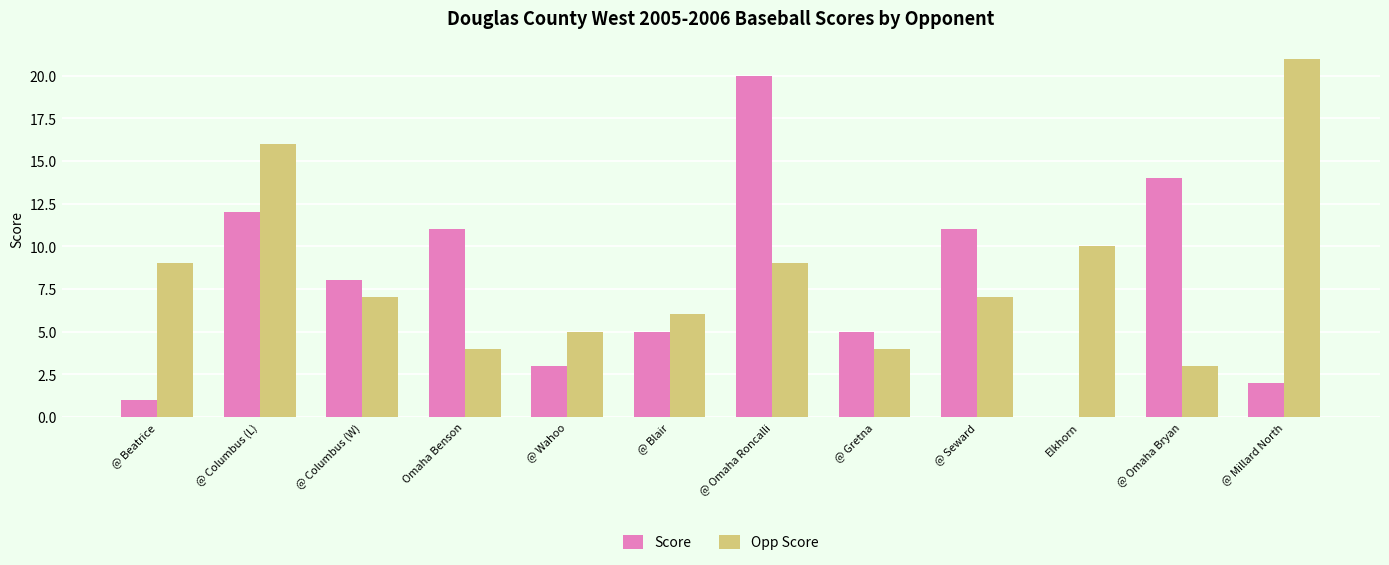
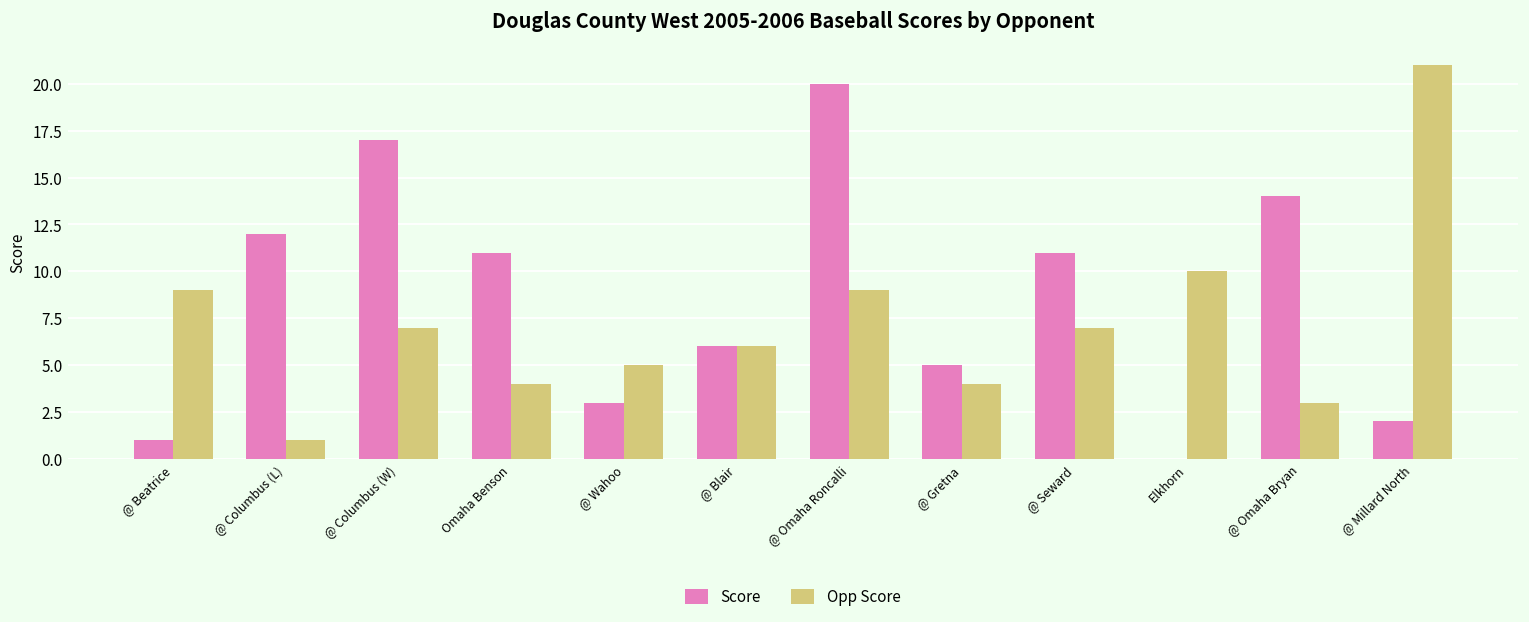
Opp Score, @ Columbus (L): 16 -> 1
Score, @ Columbus (W): 8 -> 17
Score, @ Blair: 5 -> 6
